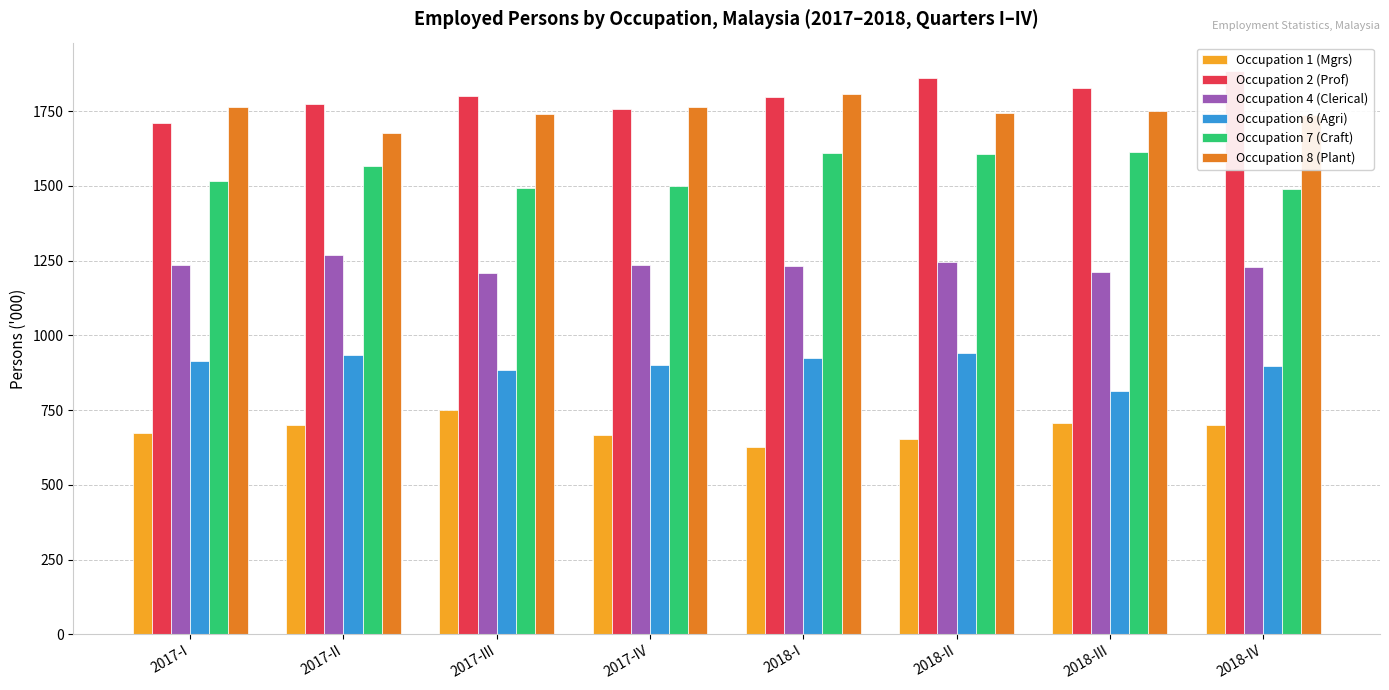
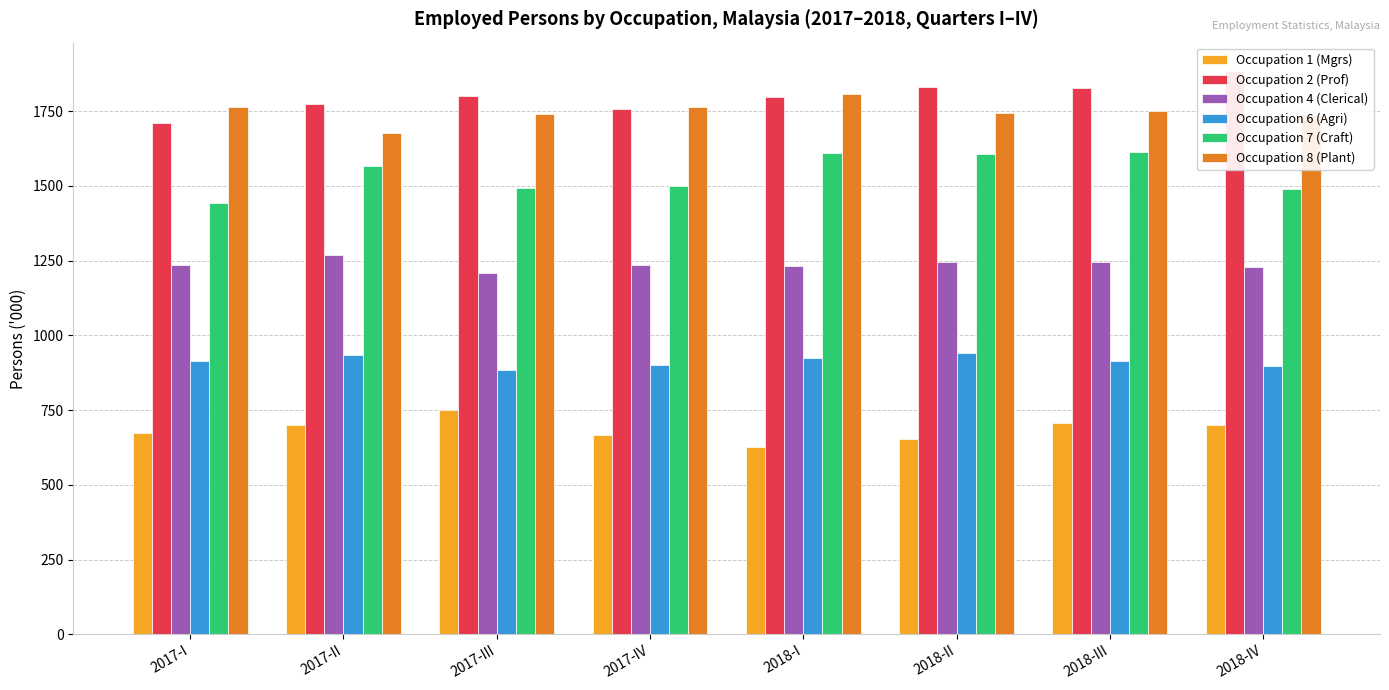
Occupation 7 (Craft), 2017-I: 1520 -> 1440
Occupation 2 (Prof), 2018-II: 1860 -> 1830
Occupation 4 (Clerical), 2018-III: 1210 -> 1250
Occupation 6 (Agri), 2018-III: 810 -> 920
